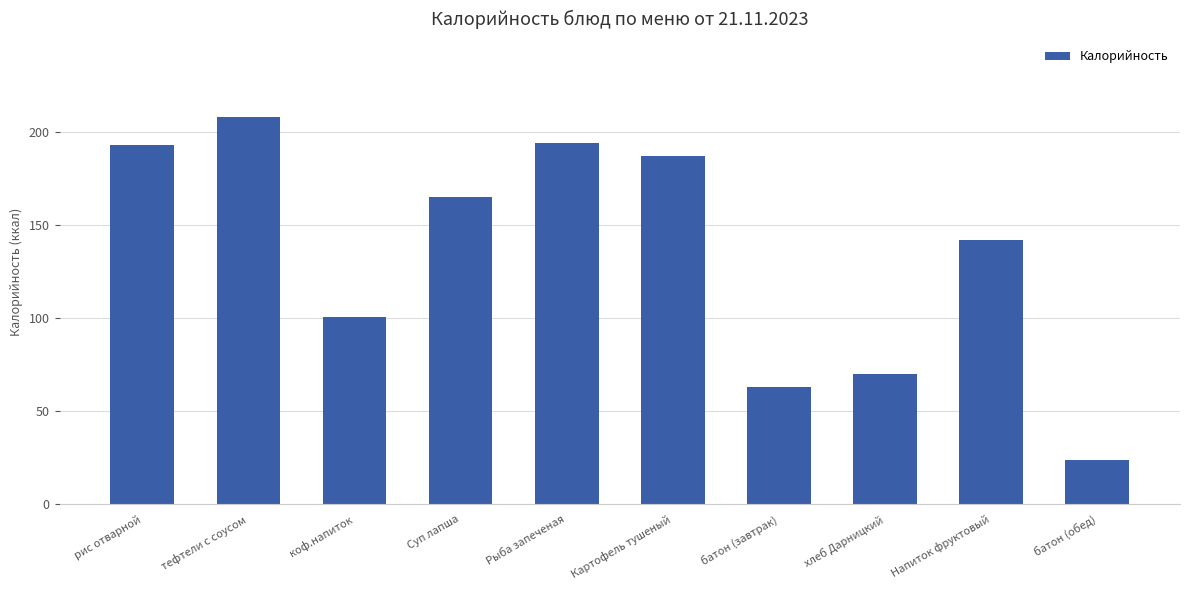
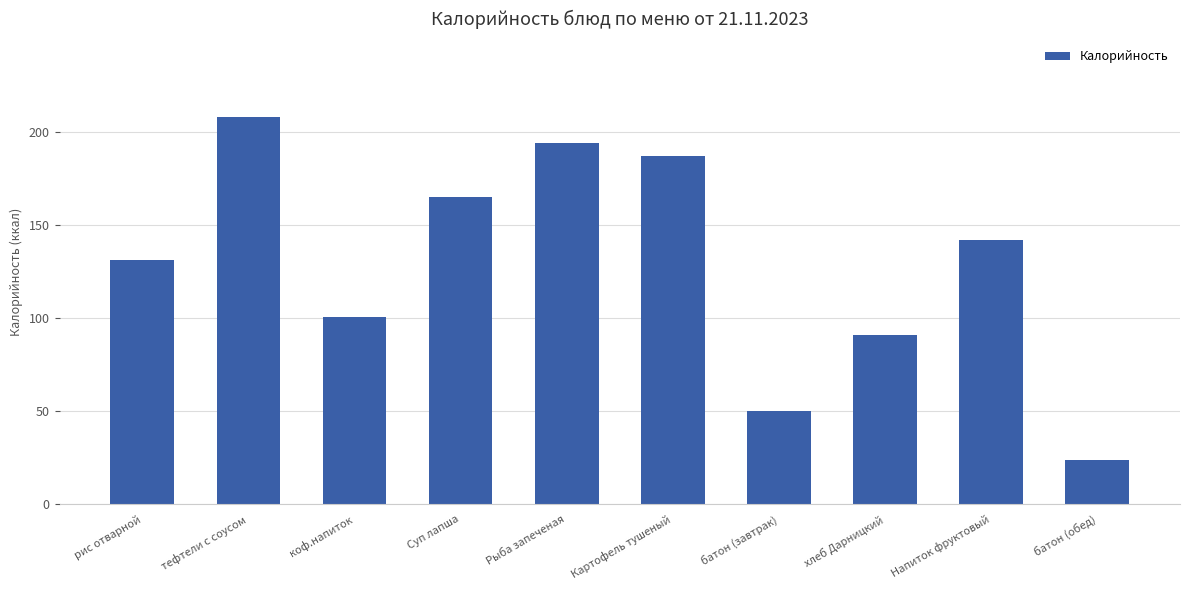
рис отварной: 193 -> 131
батон (завтрак): 63 -> 50
хлеб Дарницкий: 70 -> 91
